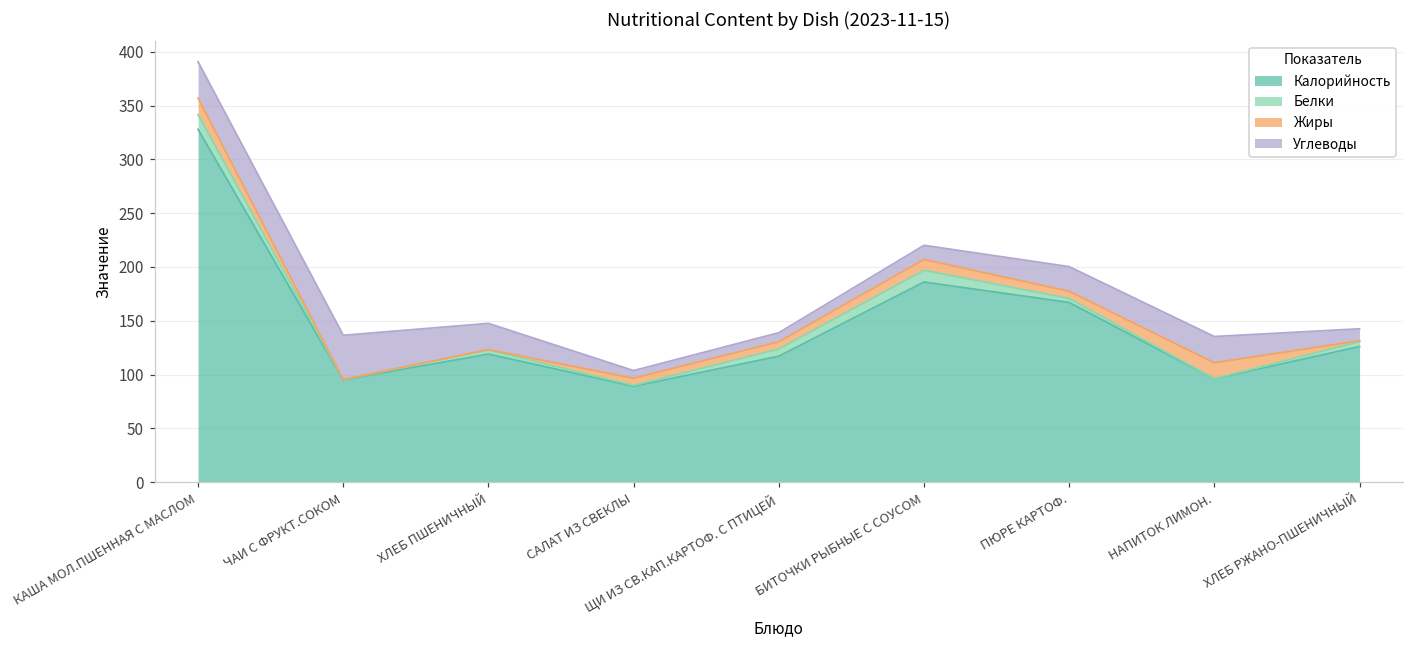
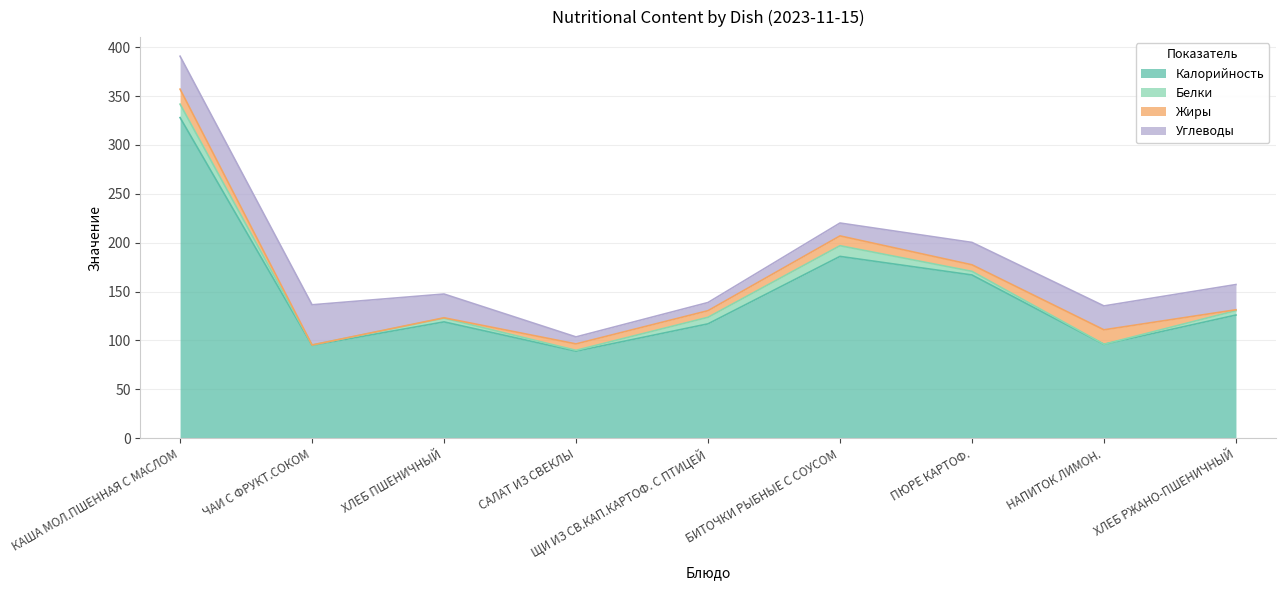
Углеводы, ХЛЕБ РЖАНО-ПШЕНИЧНЫЙ: 10 -> 30
